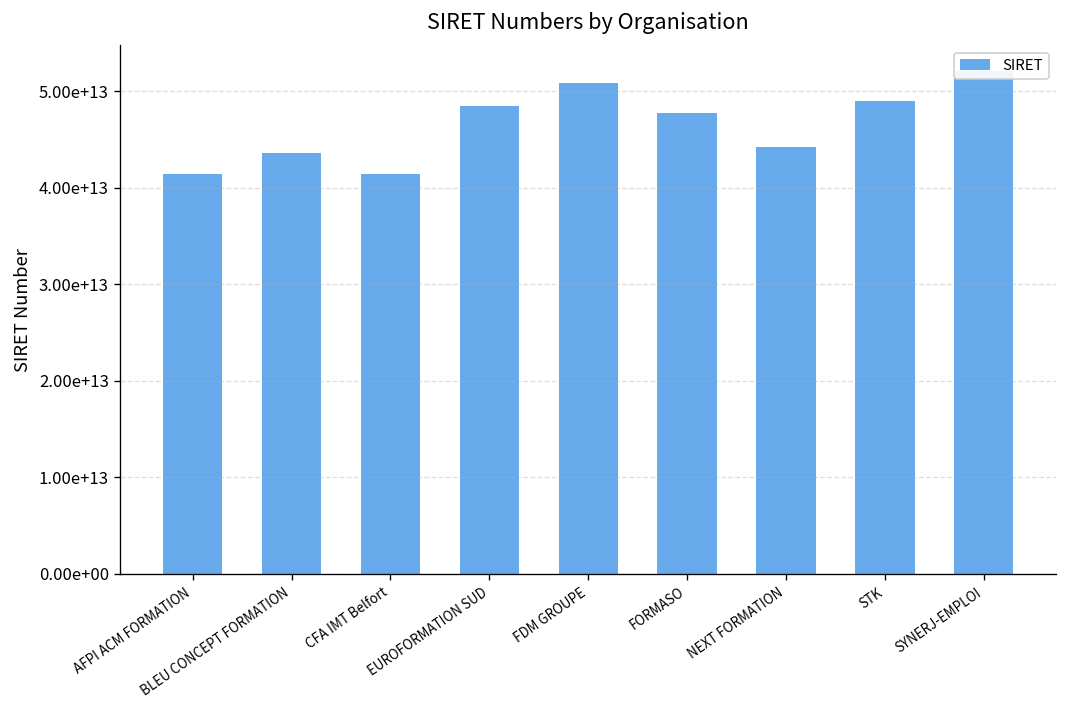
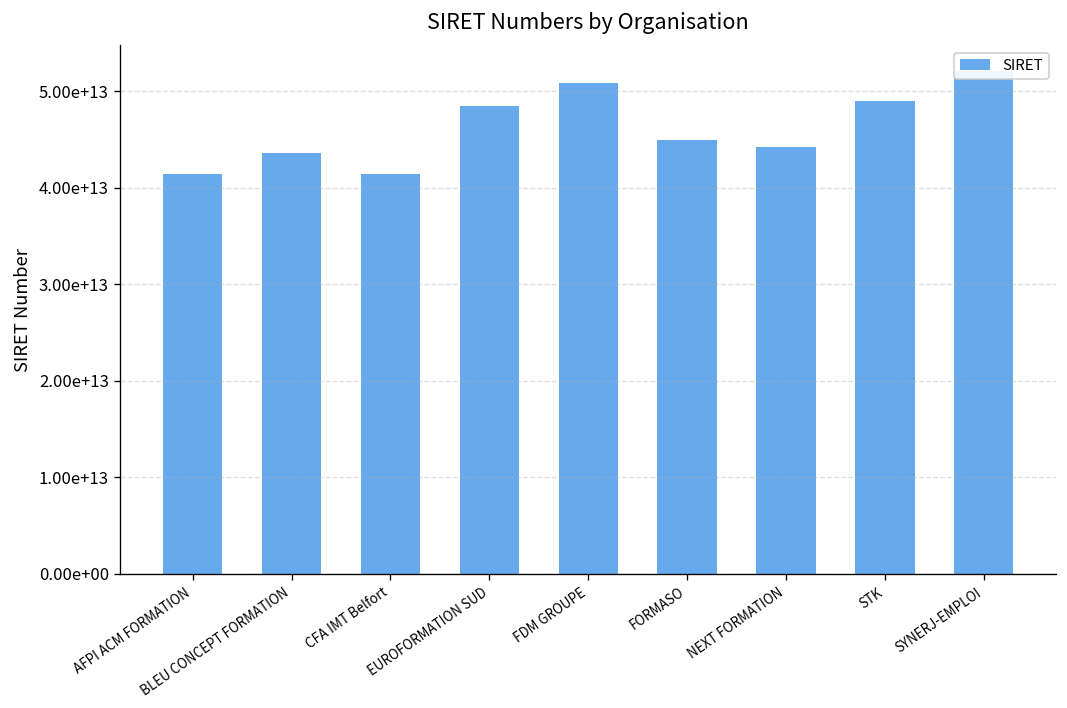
FORMASO: 48000000000000 -> 45000000000000
